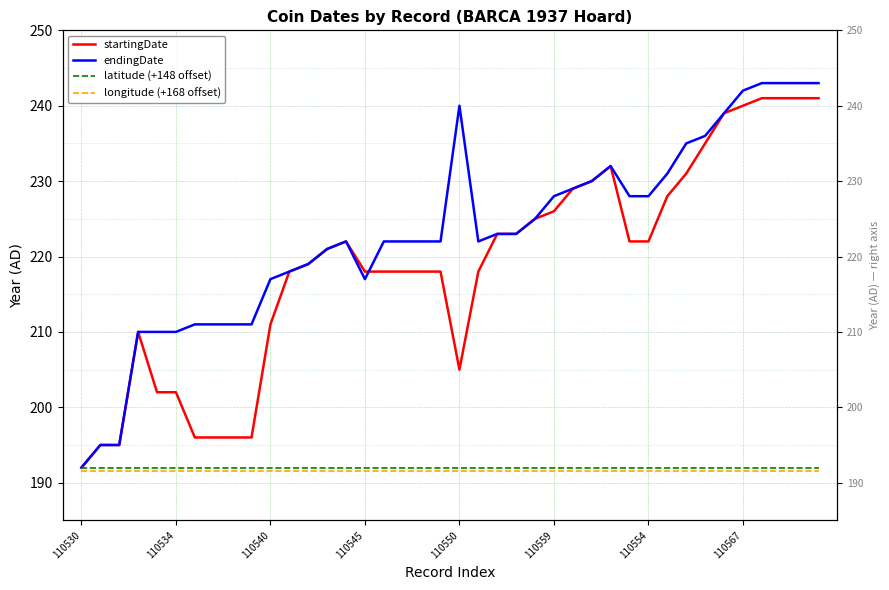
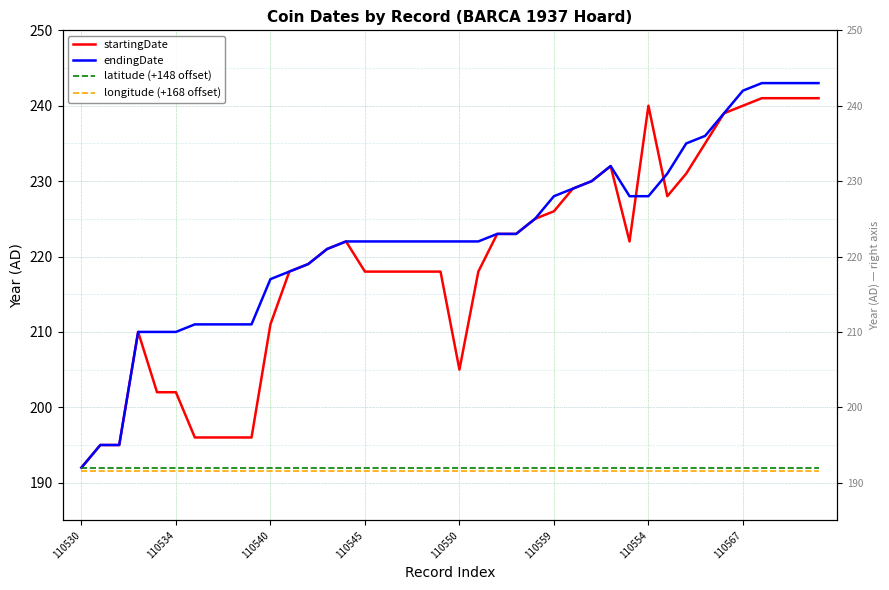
endingDate, 110545: 217 -> 222
endingDate, 110550: 240 -> 222
startingDate, 110554: 222 -> 240
